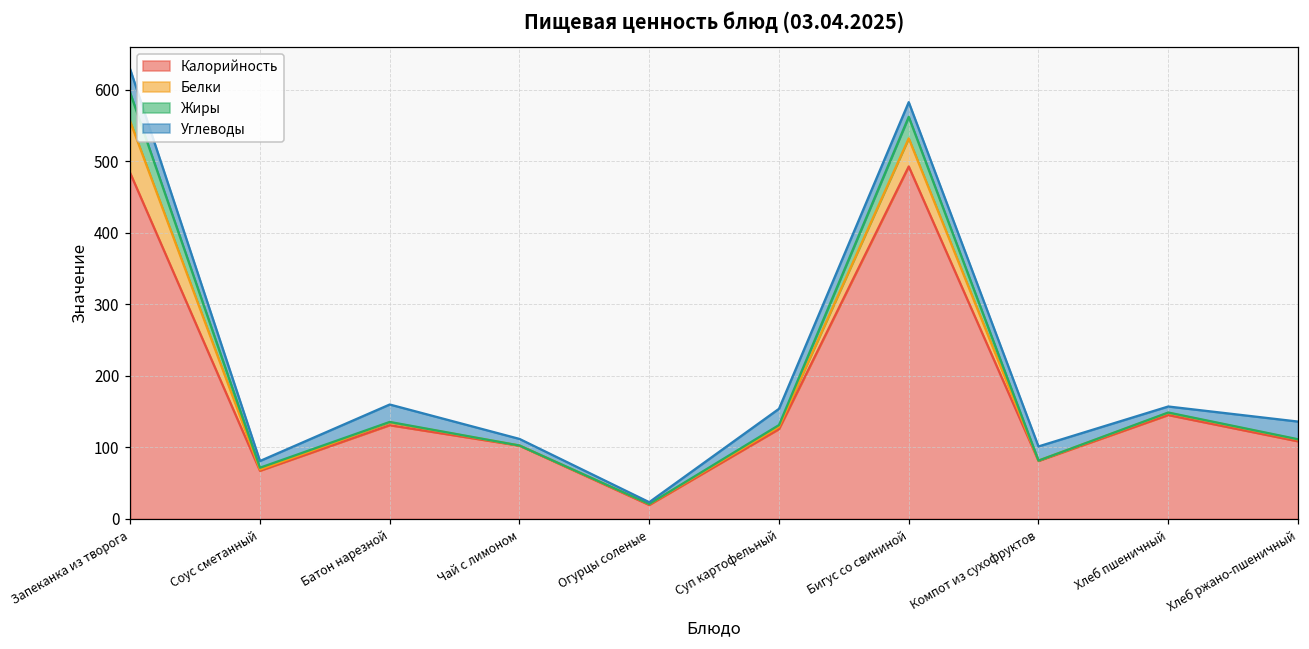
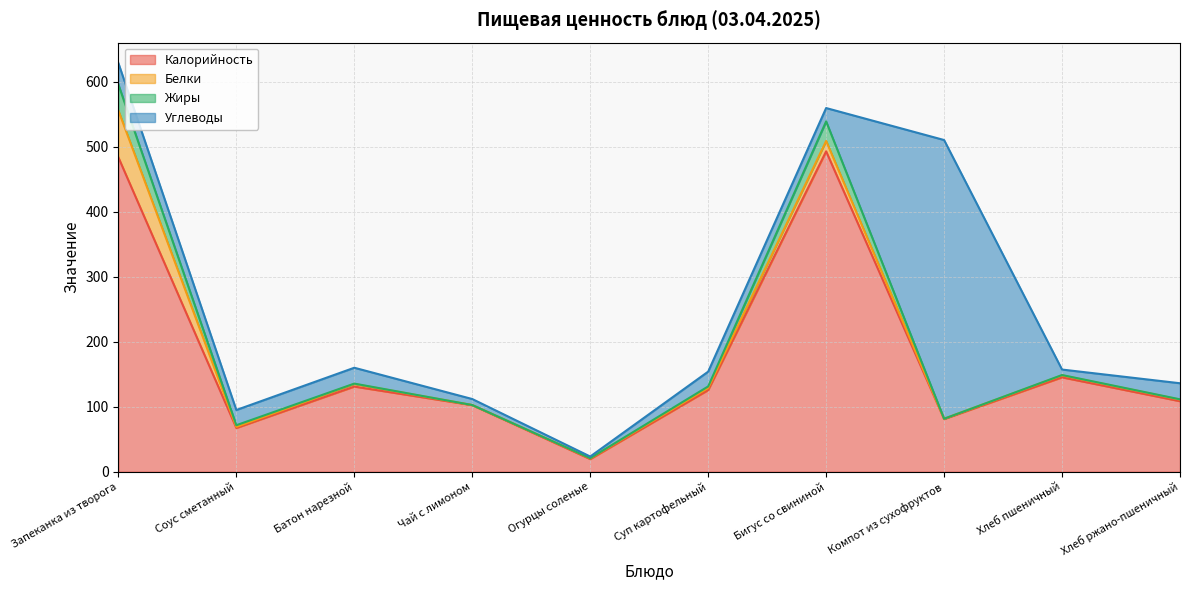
Углеводы, Соус сметанный: 10 -> 20
Белки, Бигус со свининой: 40 -> 20
Углеводы, Компот из сухофруктов: 20 -> 430
